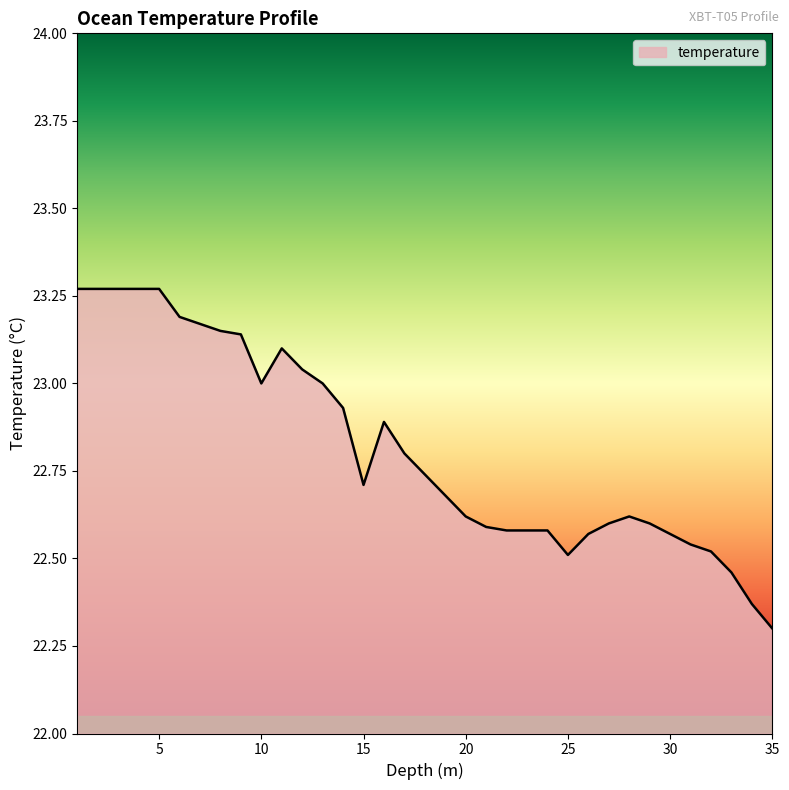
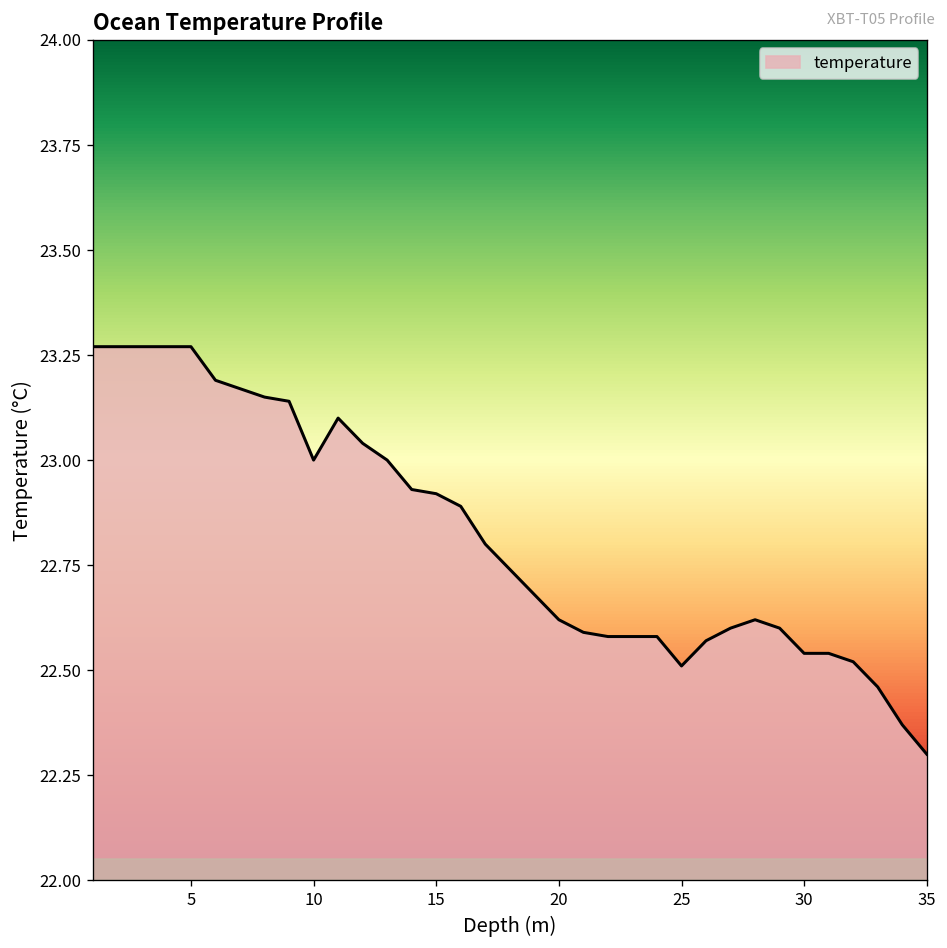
15: 22.71 -> 22.92
30: 22.57 -> 22.54
